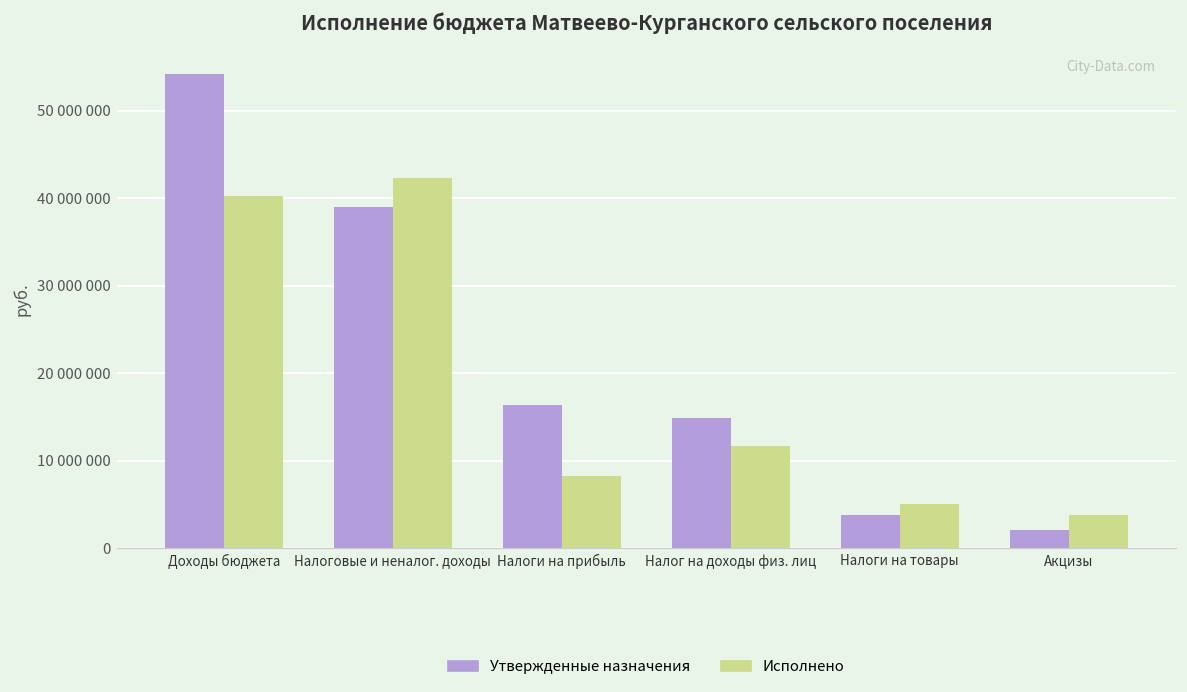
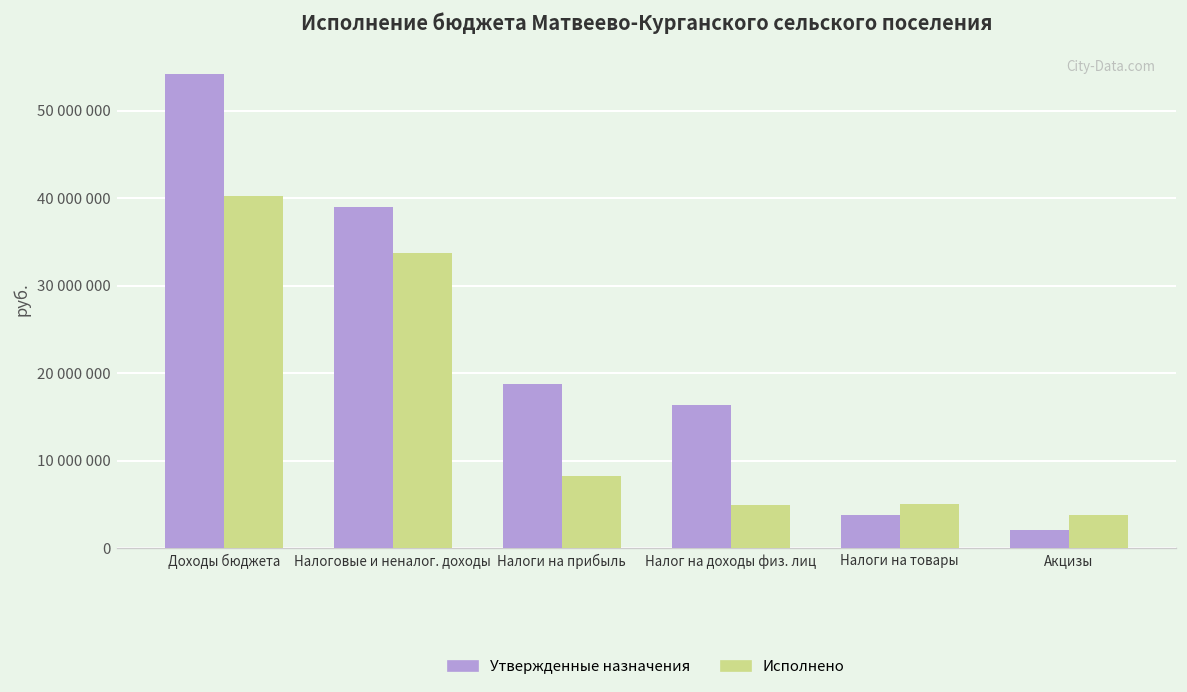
Исполнено, Налоговые и неналог. доходы: 42000000 -> 34000000
Утвержденные назначения, Налоги на прибыль: 16000000 -> 19000000
Утвержденные назначения, Налог на доходы физ. лиц: 15000000 -> 16000000
Исполнено, Налог на доходы физ. лиц: 12000000 -> 5000000
